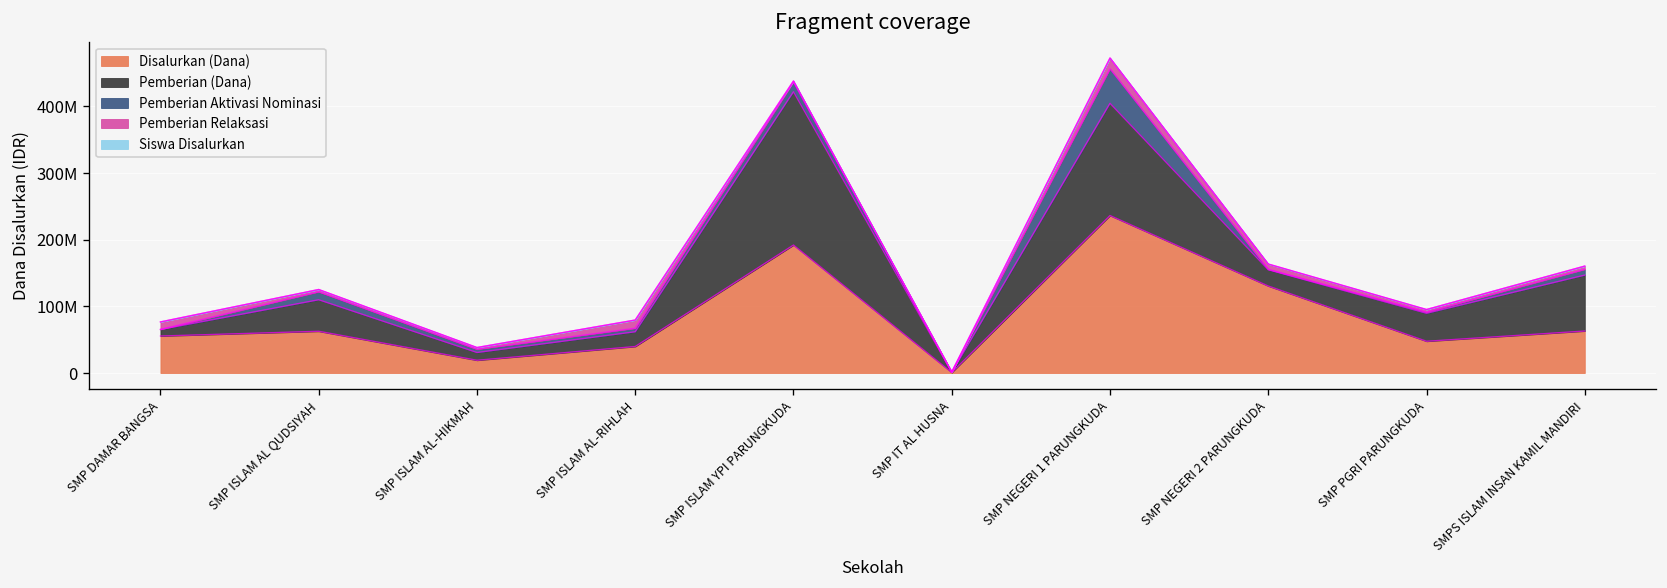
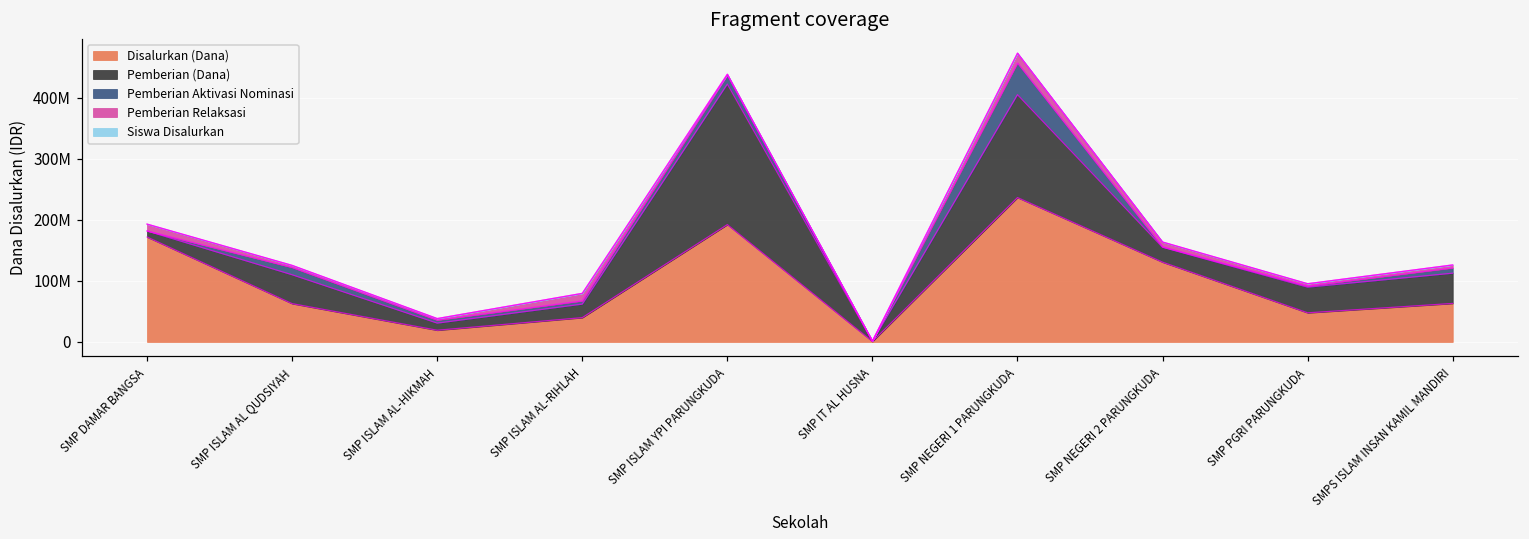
Disalurkan (Dana), SMP DAMAR BANGSA: 60000000 -> 170000000
Pemberian (Dana), SMPS ISLAM INSAN KAMIL MANDIRI: 80000000 -> 50000000
